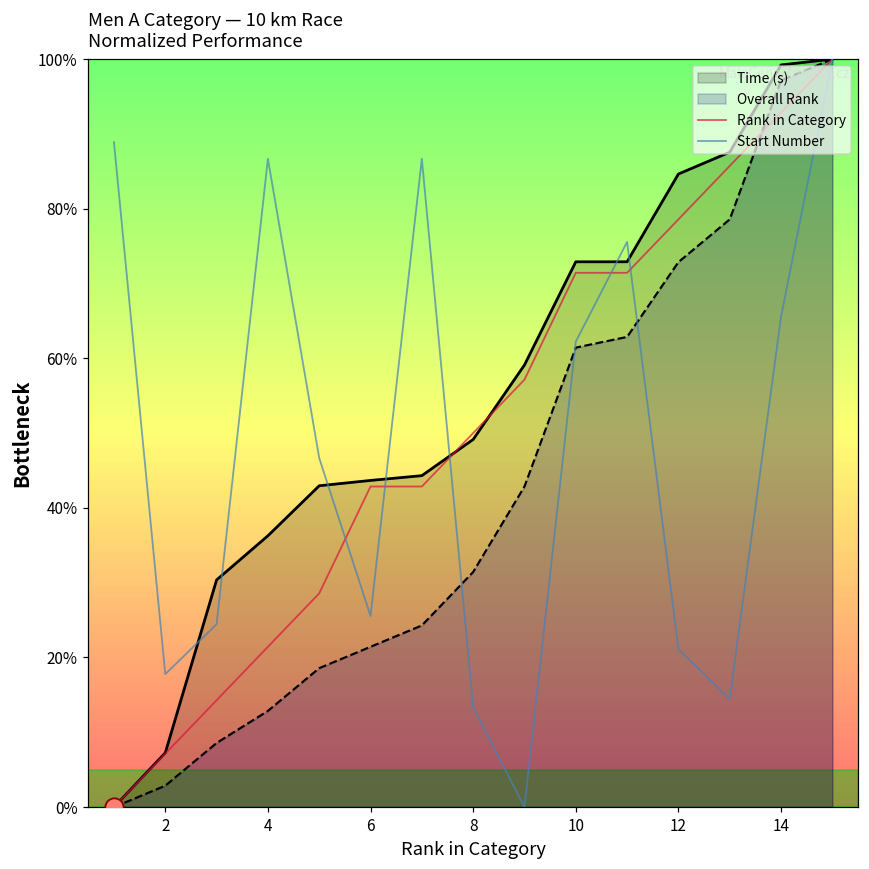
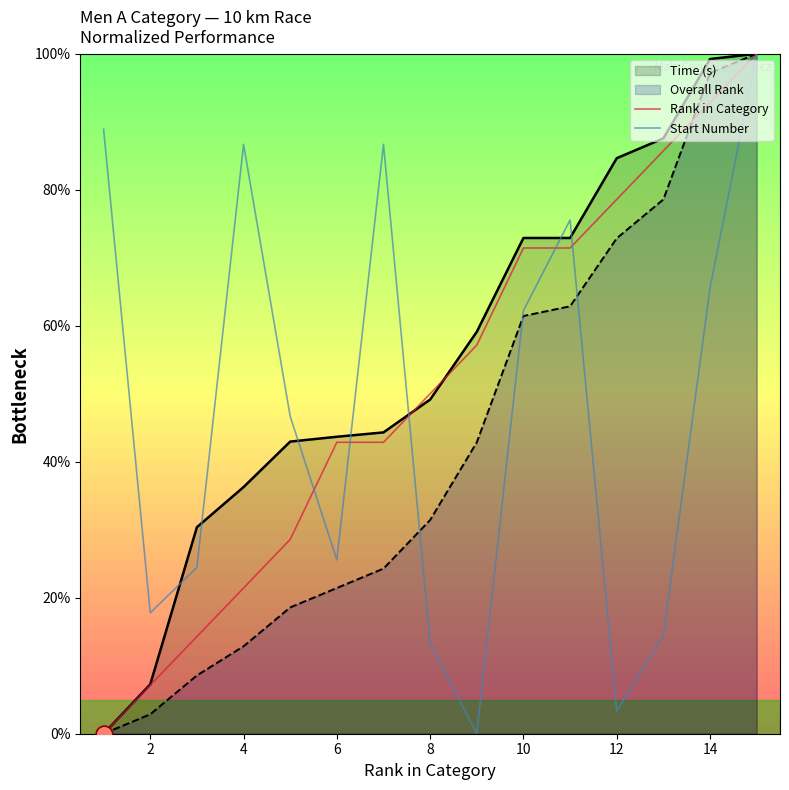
Start Number, 12: 21% -> 3%
